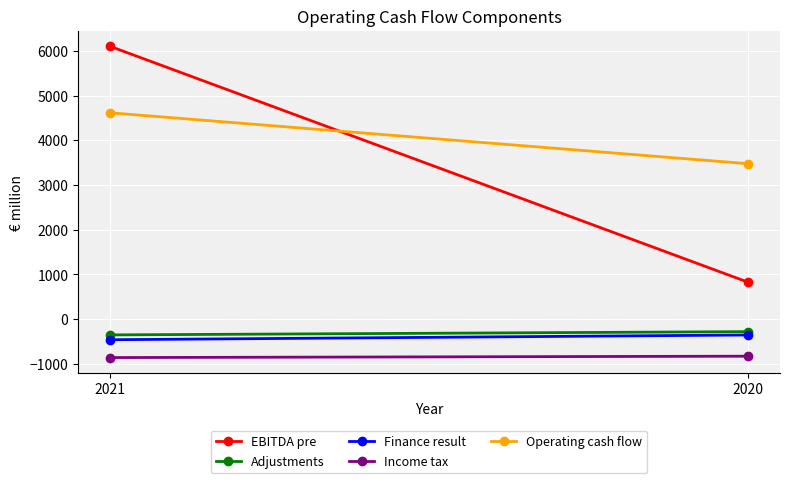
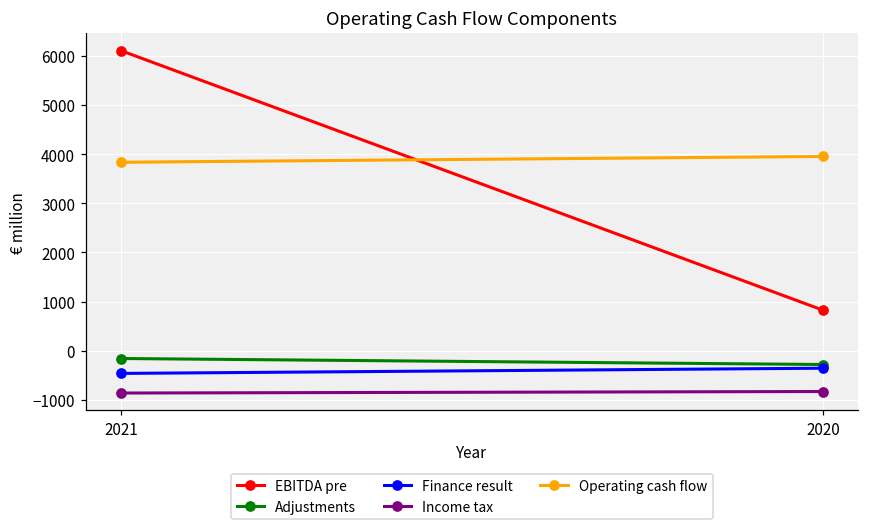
Adjustments, 2021: -400 -> -200
Operating cash flow, 2021: 4600 -> 3800
Operating cash flow, 2020: 3500 -> 4000
